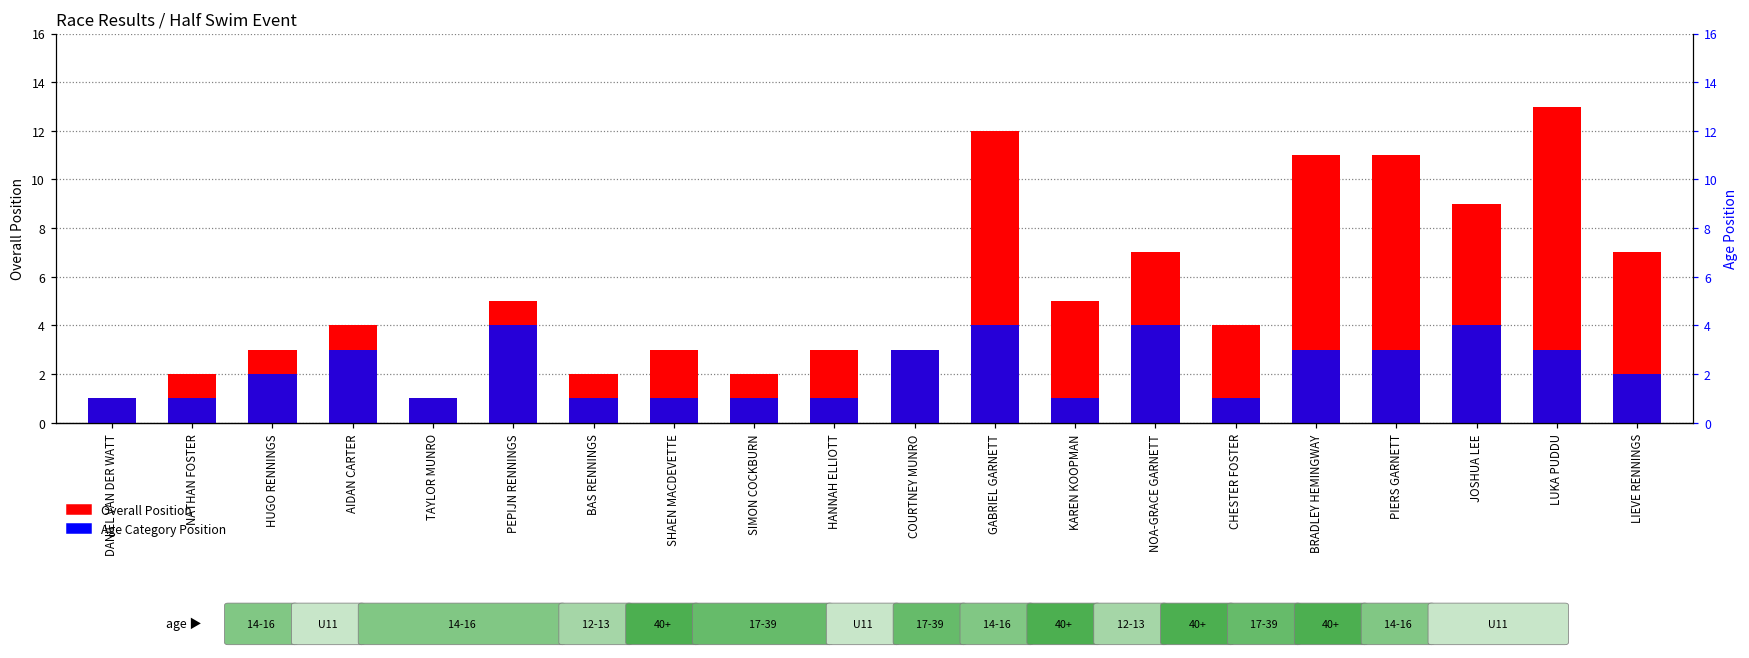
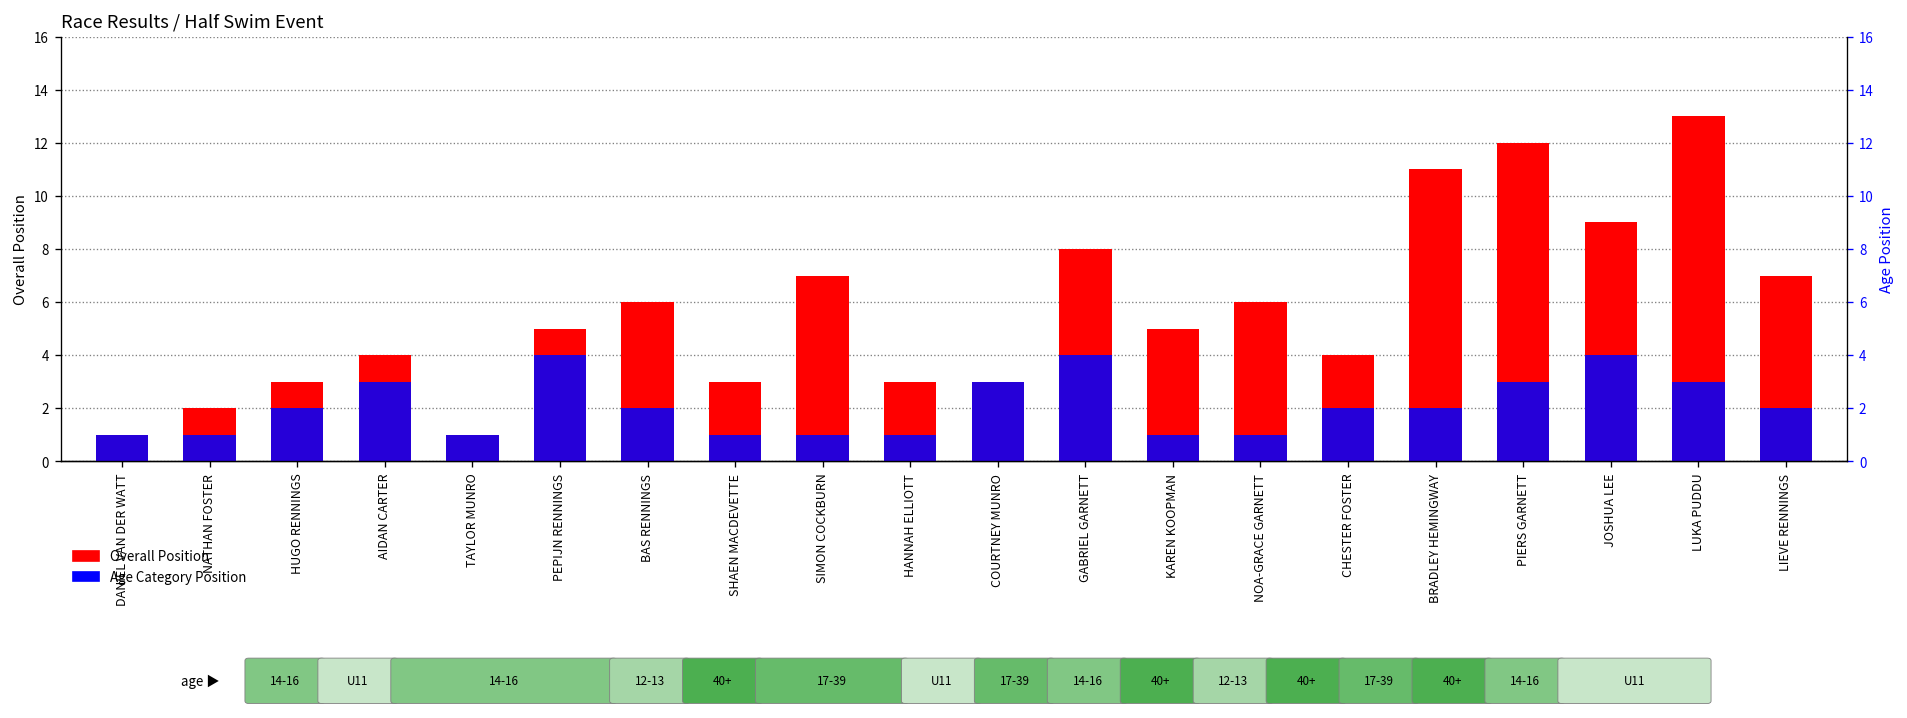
Overall Position, BAS RENNINGS: 2 -> 6
Age Category Position, BAS RENNINGS: 1 -> 2
Overall Position, SIMON COCKBURN: 2 -> 7
Overall Position, GABRIEL GARNETT: 12 -> 8
Overall Position, NOA-GRACE GARNETT: 7 -> 6
Age Category Position, NOA-GRACE GARNETT: 4 -> 1
Age Category Position, CHESTER FOSTER: 1 -> 2
Age Category Position, BRADLEY HEMINGWAY: 3 -> 2
Overall Position, PIERS GARNETT: 11 -> 12
